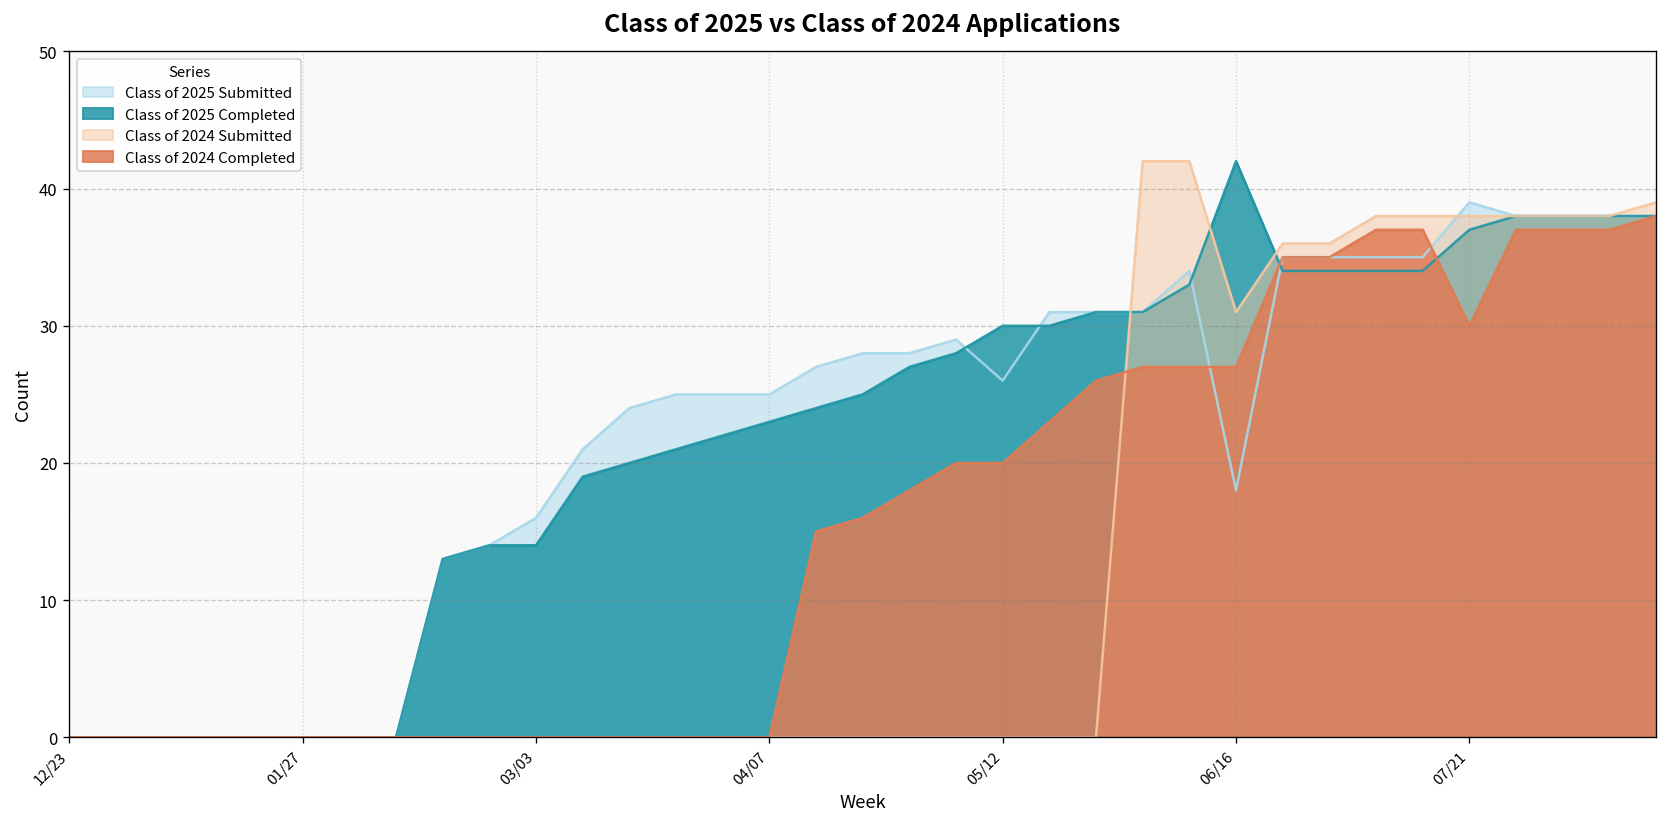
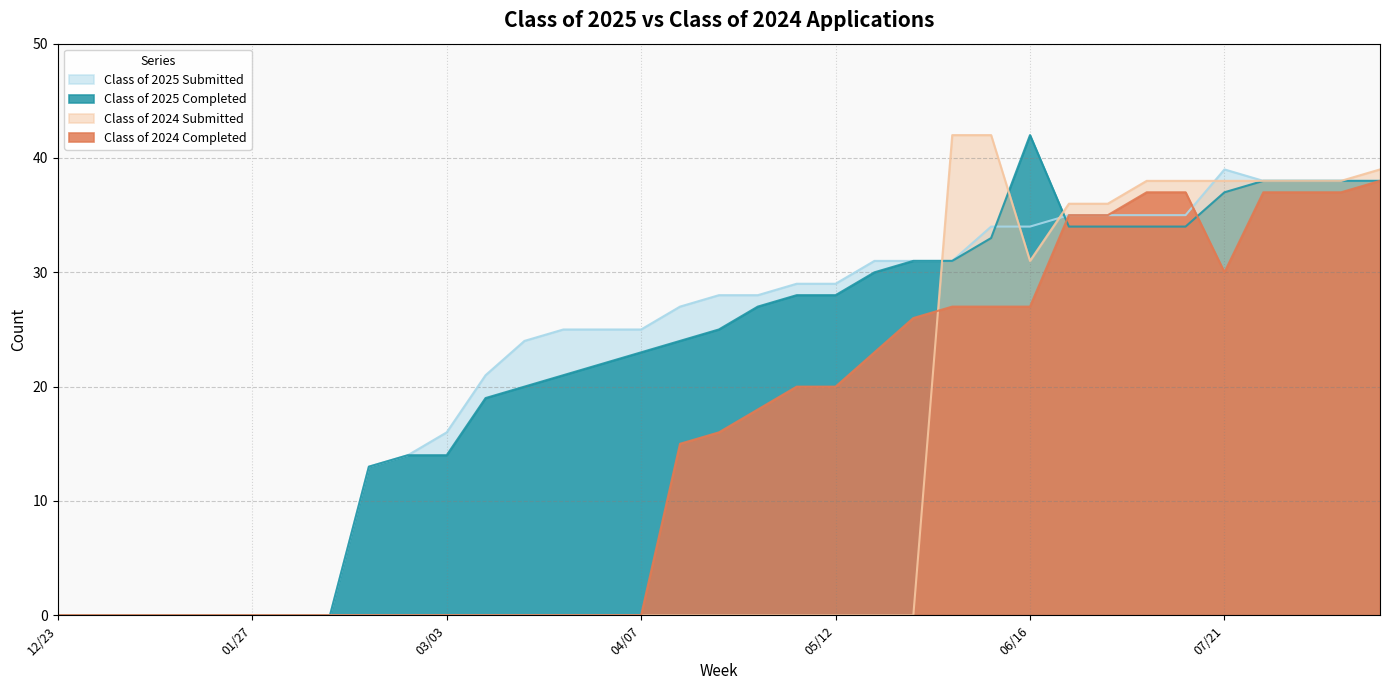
Class of 2025 Submitted, 05/12: 26 -> 29
Class of 2025 Completed, 05/12: 30 -> 28
Class of 2025 Submitted, 06/16: 18 -> 34
